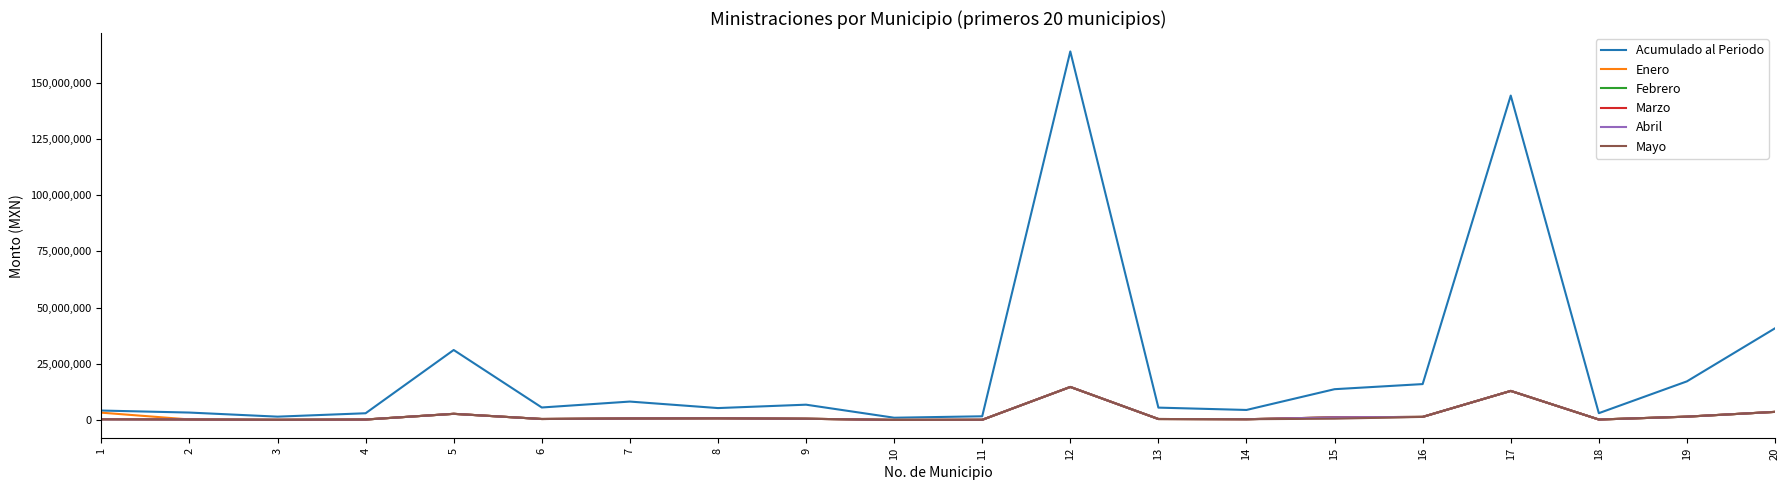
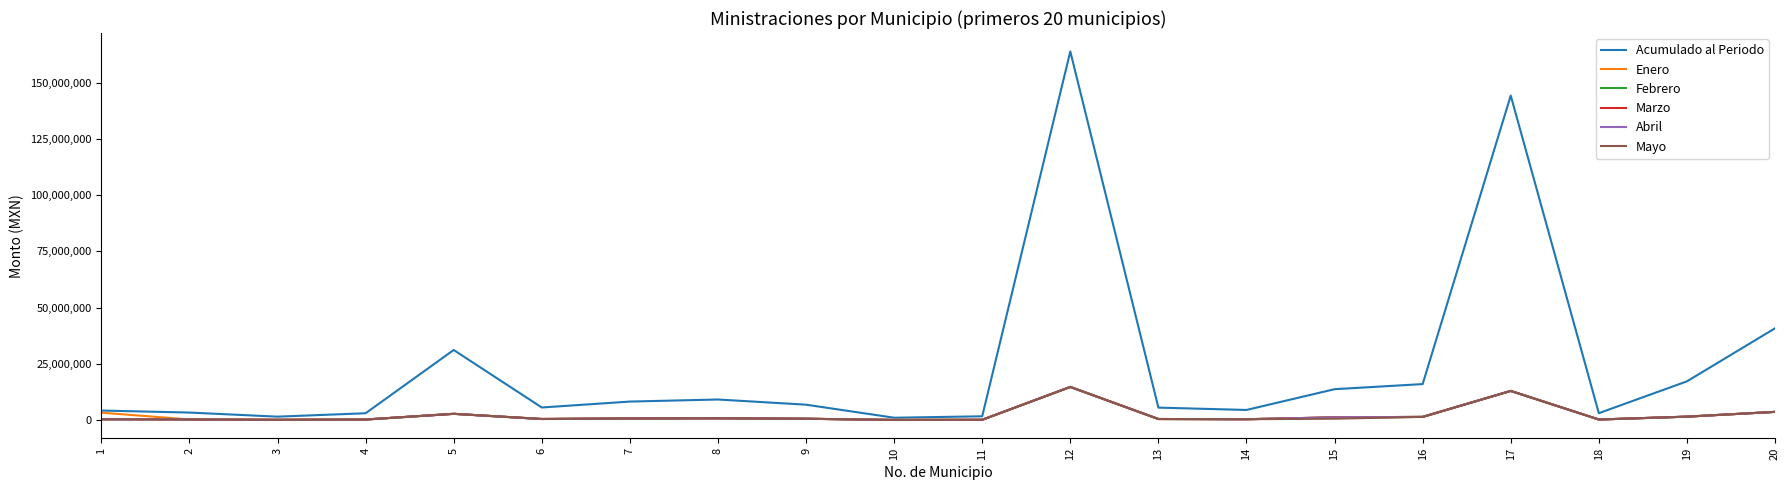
Acumulado al Periodo, 8: 5,000,000 -> 9,000,000
